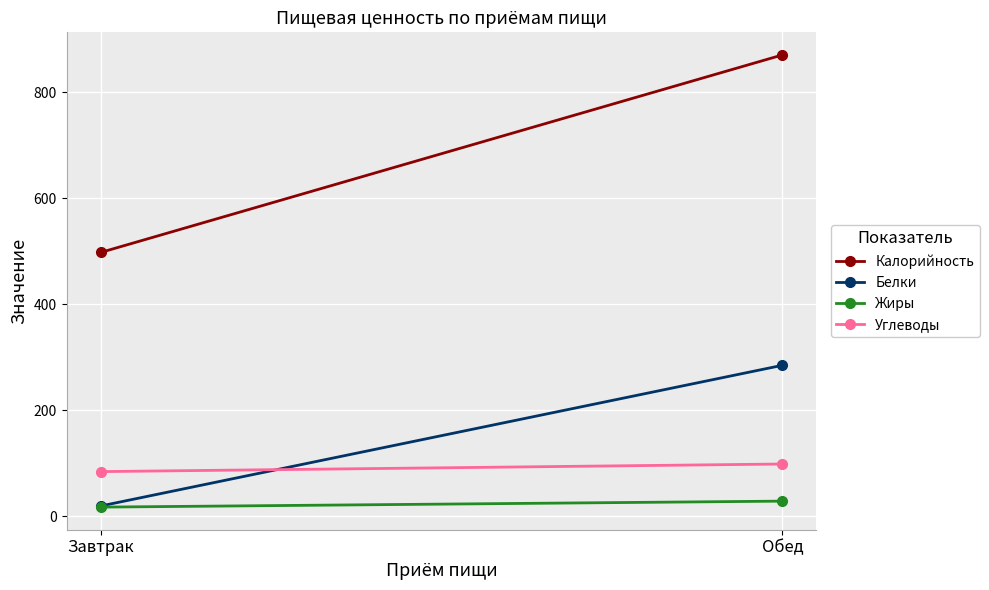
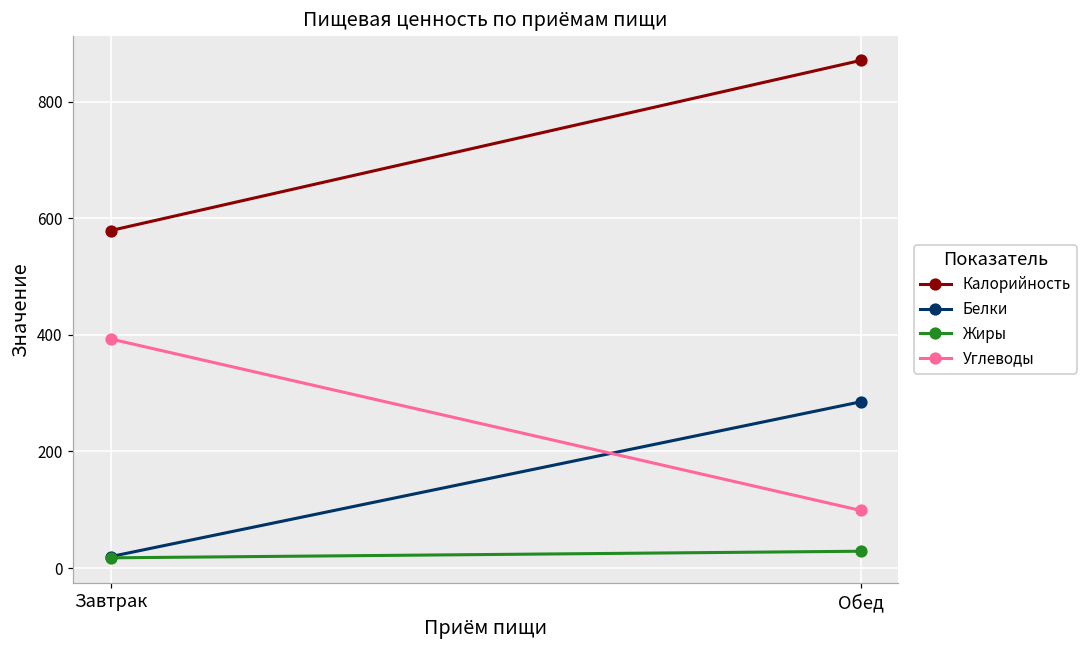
Калорийность, Завтрак: 500 -> 580
Углеводы, Завтрак: 80 -> 390
